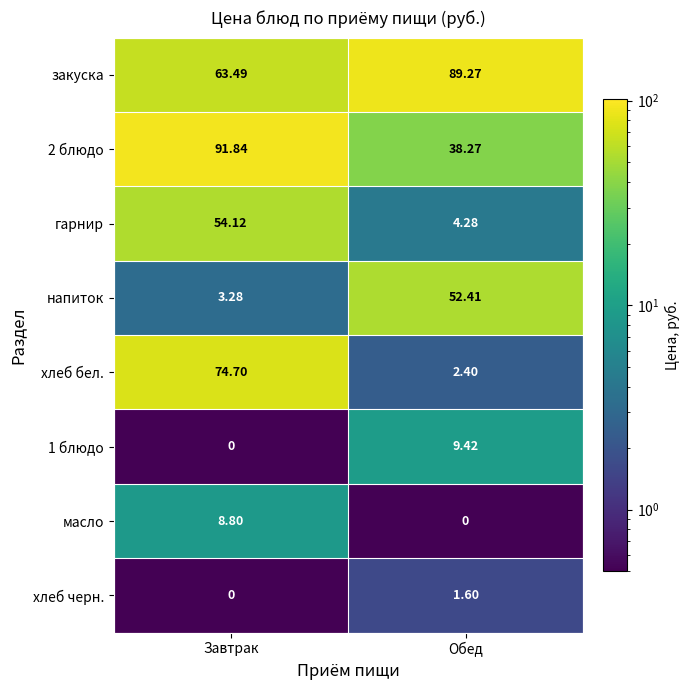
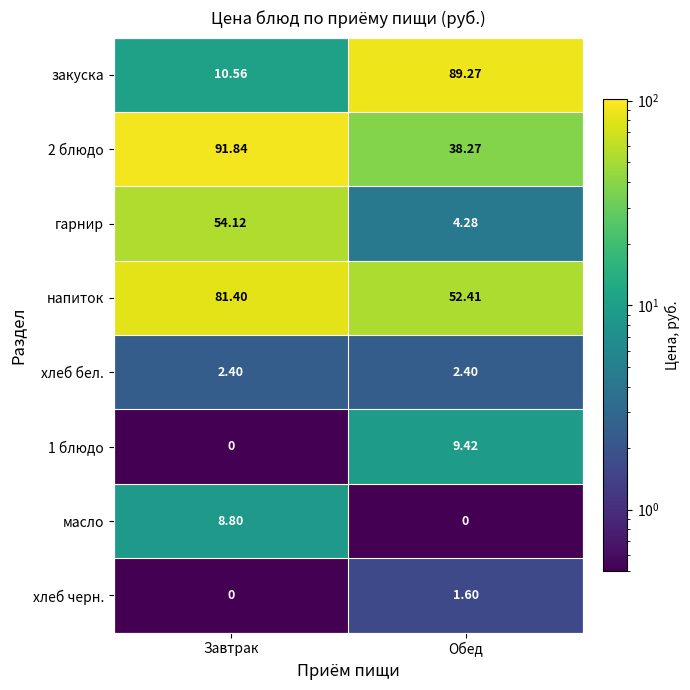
закуска, Завтрак: 63.49 -> 10.56
напиток, Завтрак: 3.28 -> 81.40
хлеб бел., Завтрак: 74.70 -> 2.40
